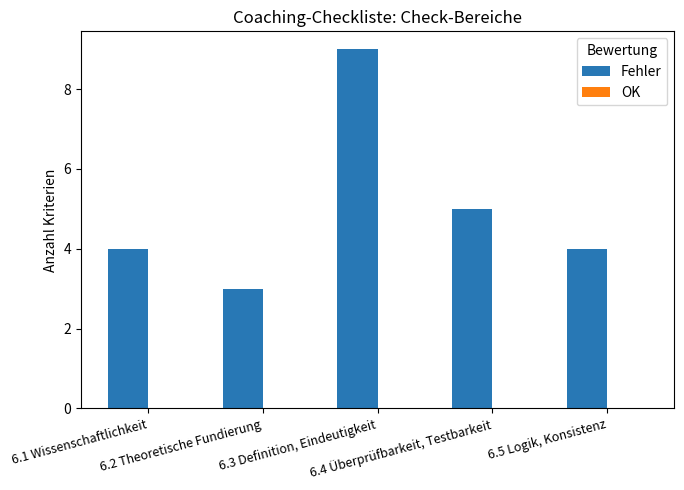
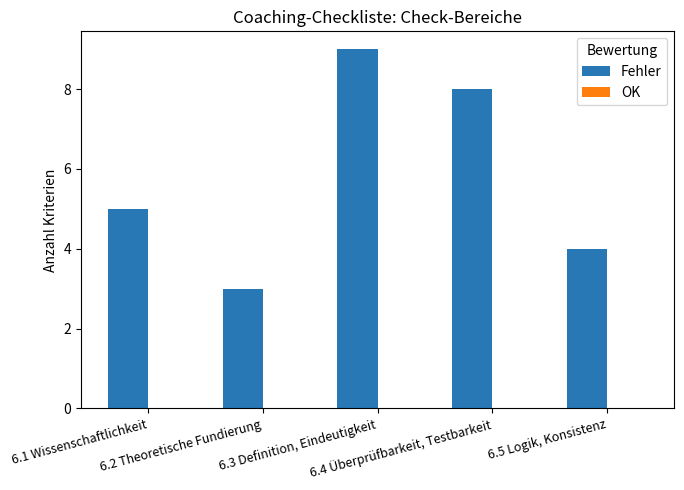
Fehler, 6.1 Wissenschaftlichkeit: 4 -> 5
Fehler, 6.4 Überprüfbarkeit, Testbarkeit: 5 -> 8
